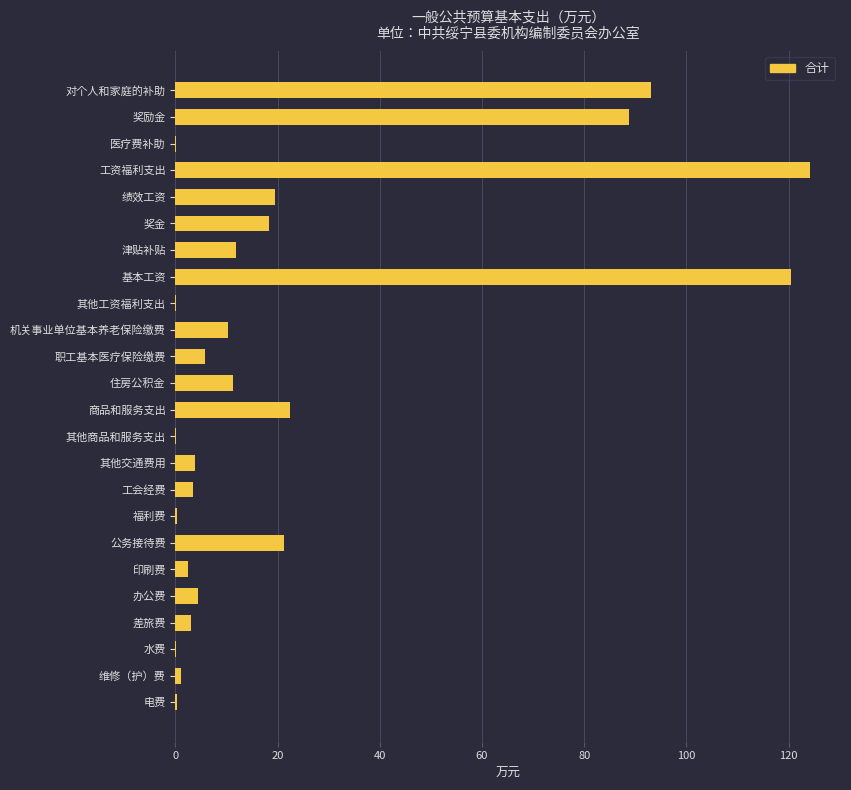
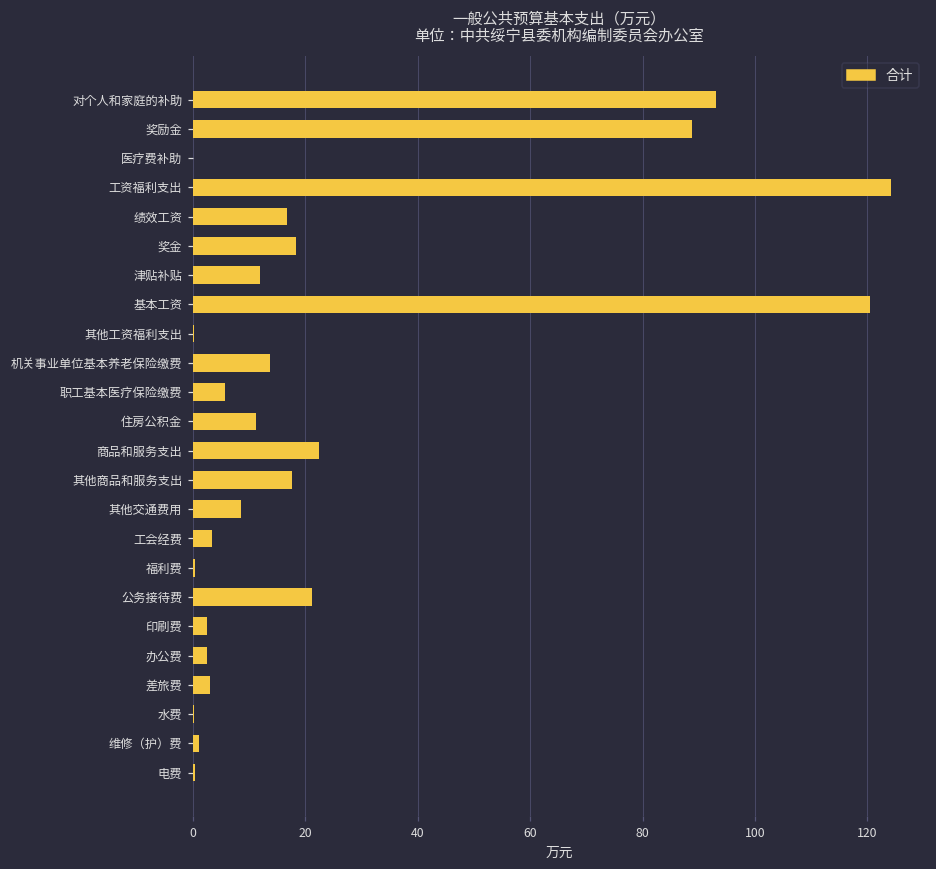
绩效工资: 19 -> 17
机关事业单位基本养老保险缴费: 10 -> 14
其他商品和服务支出: 0 -> 18
其他交通费用: 4 -> 9
办公费: 5 -> 3
